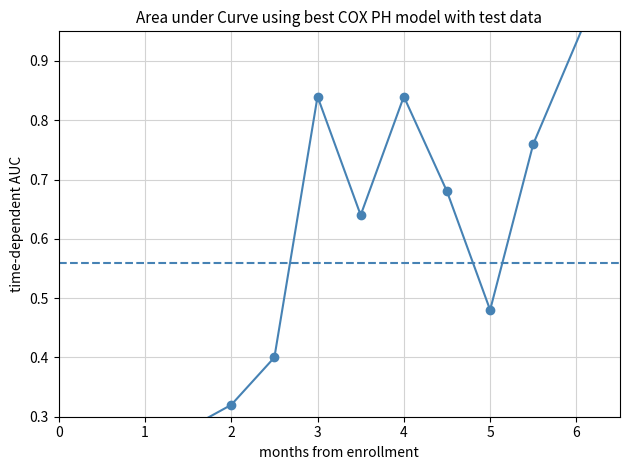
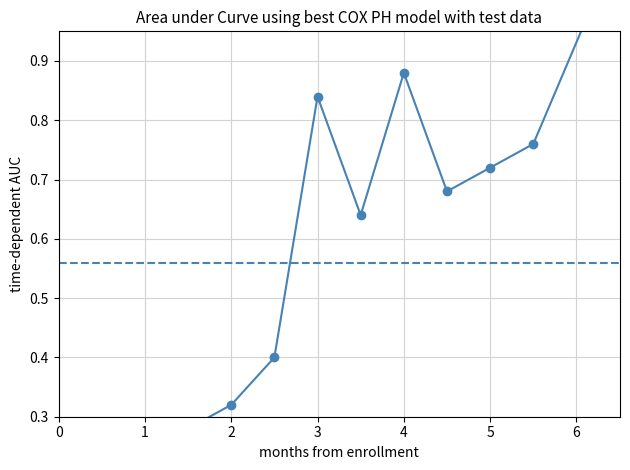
4: 0.84 -> 0.88
5: 0.48 -> 0.72
